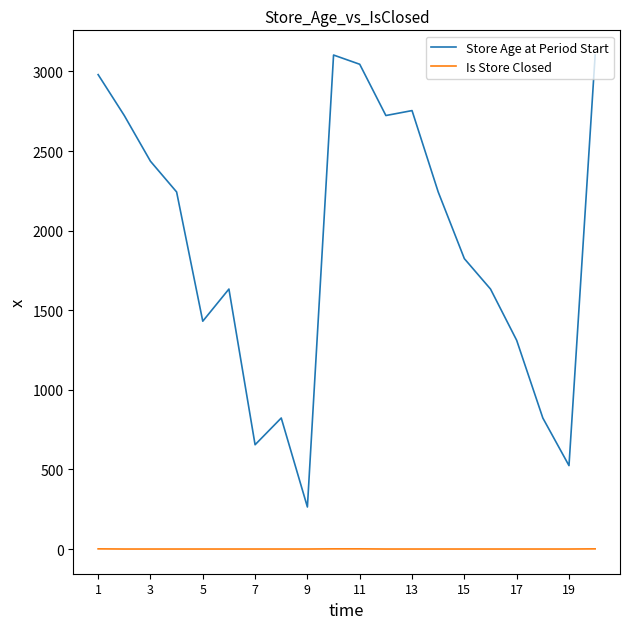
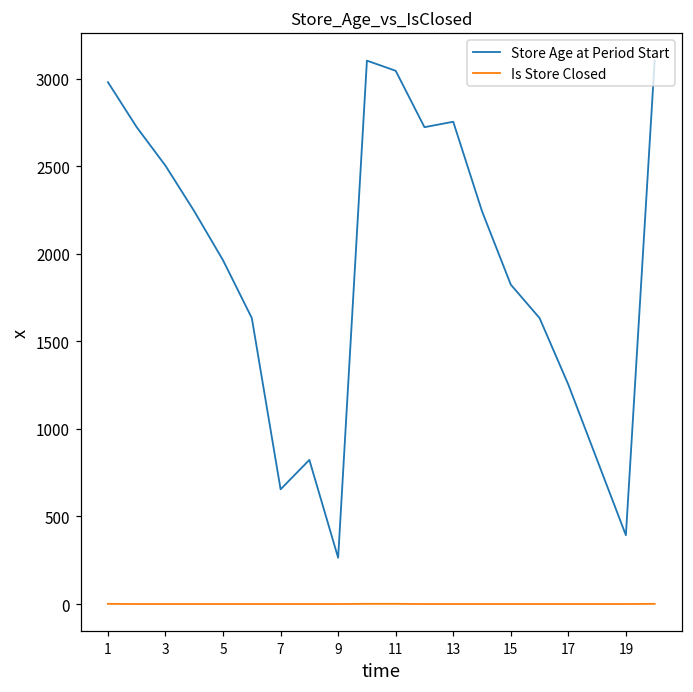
Store Age at Period Start, 3: 2440 -> 2500
Store Age at Period Start, 5: 1430 -> 1960
Store Age at Period Start, 17: 1310 -> 1250
Store Age at Period Start, 19: 520 -> 390
